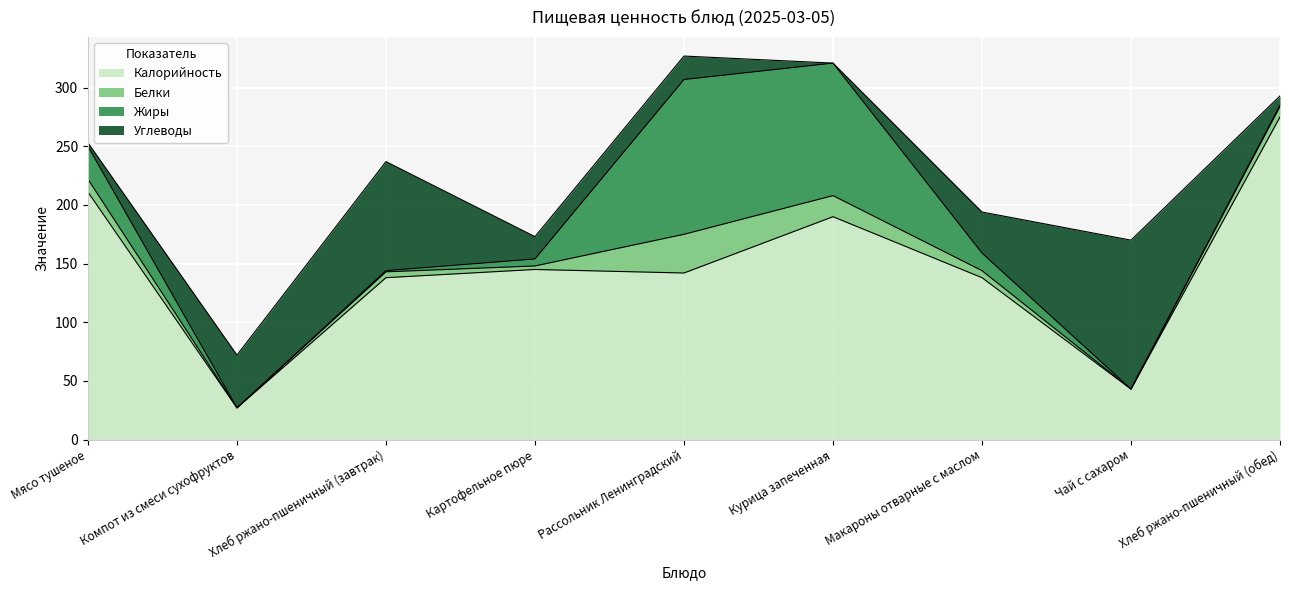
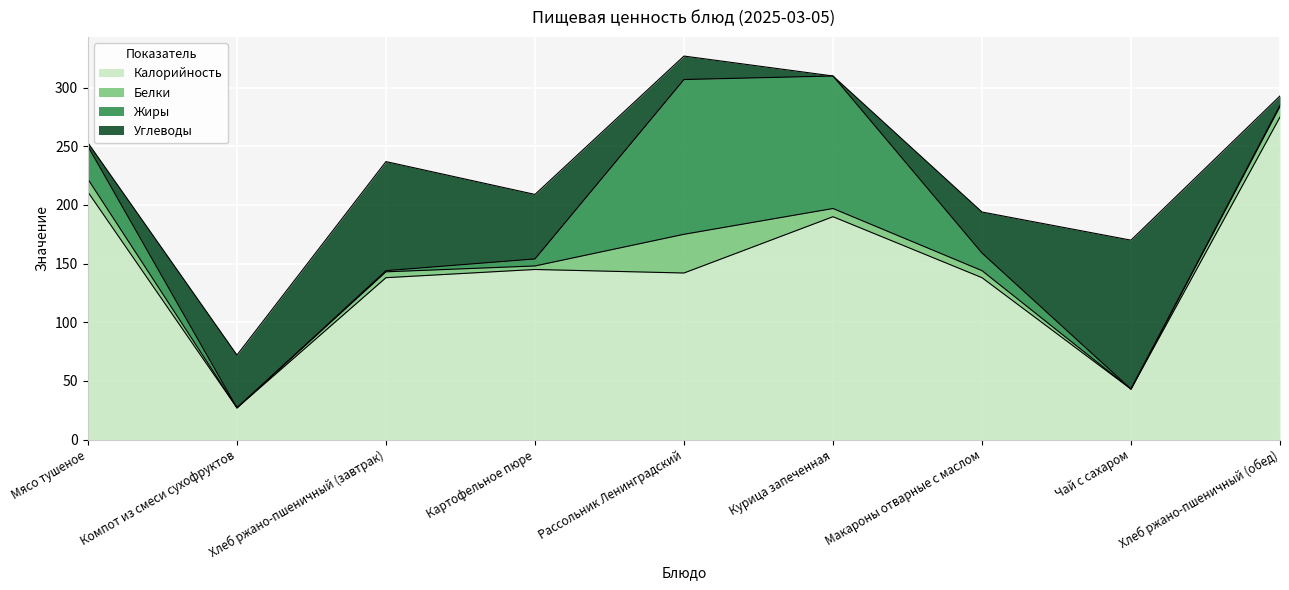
Углеводы, Картофельное пюре: 19 -> 55
Белки, Курица запеченная: 18 -> 7
